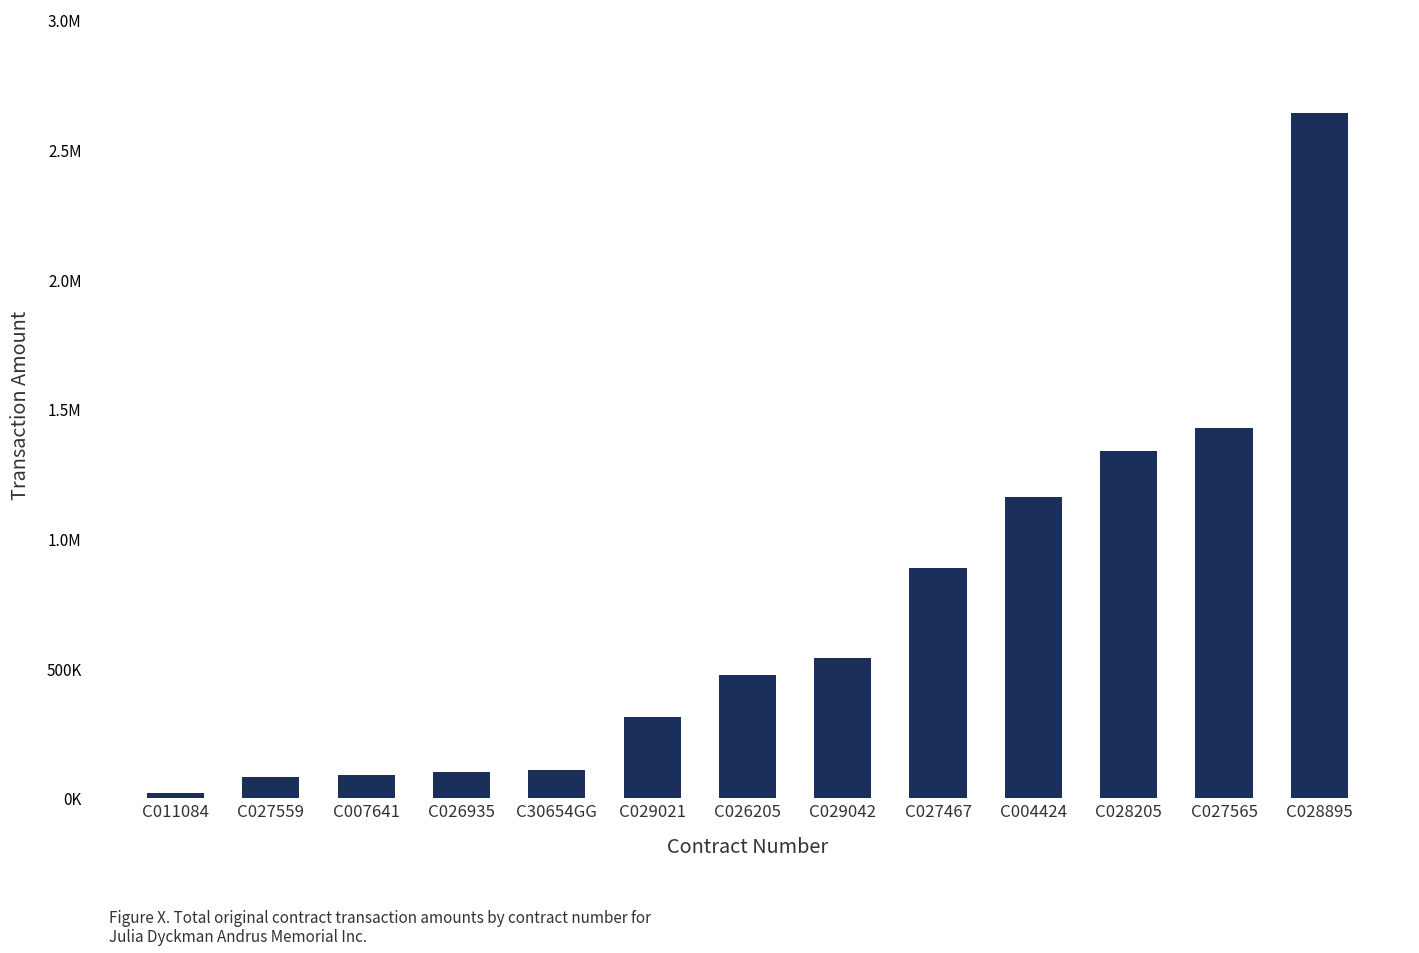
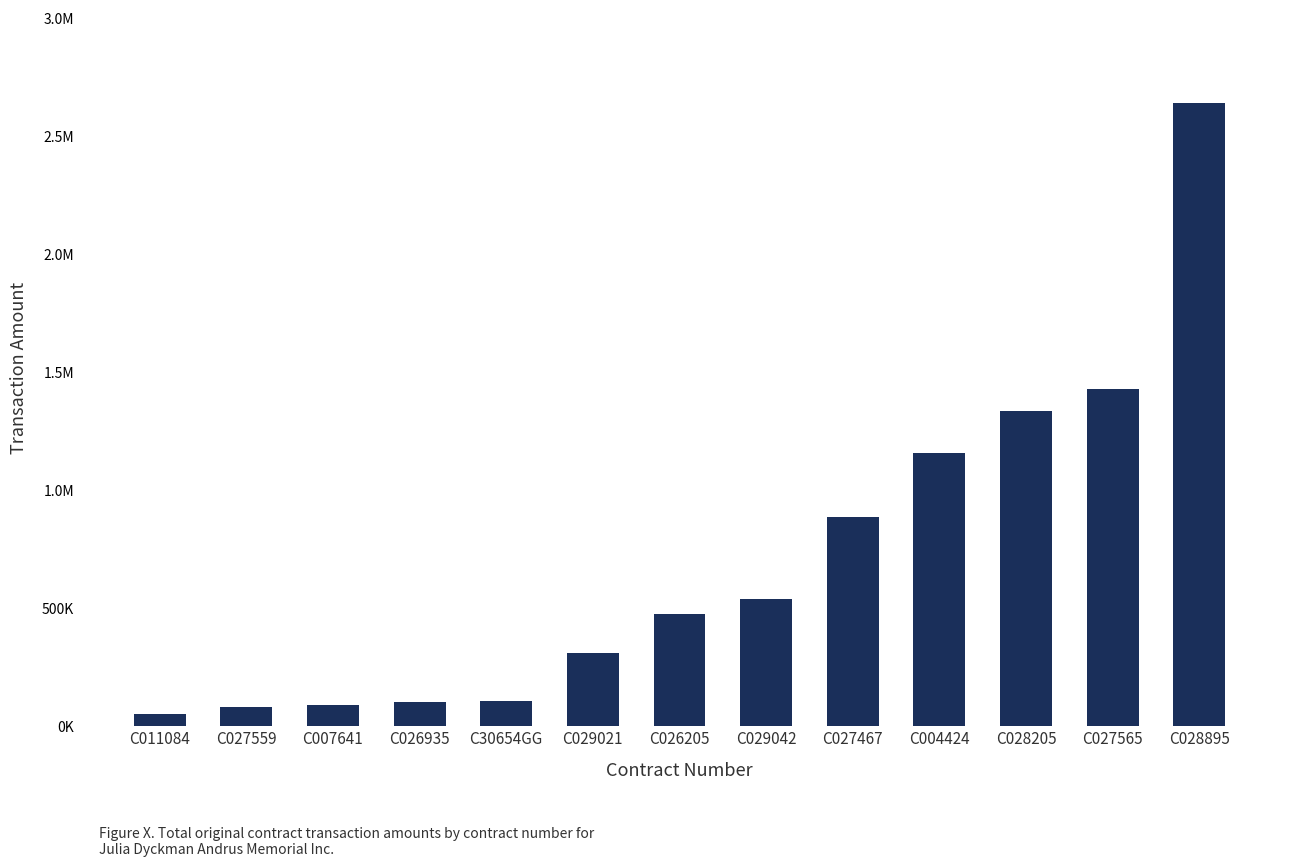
C011084: 20000 -> 50000
